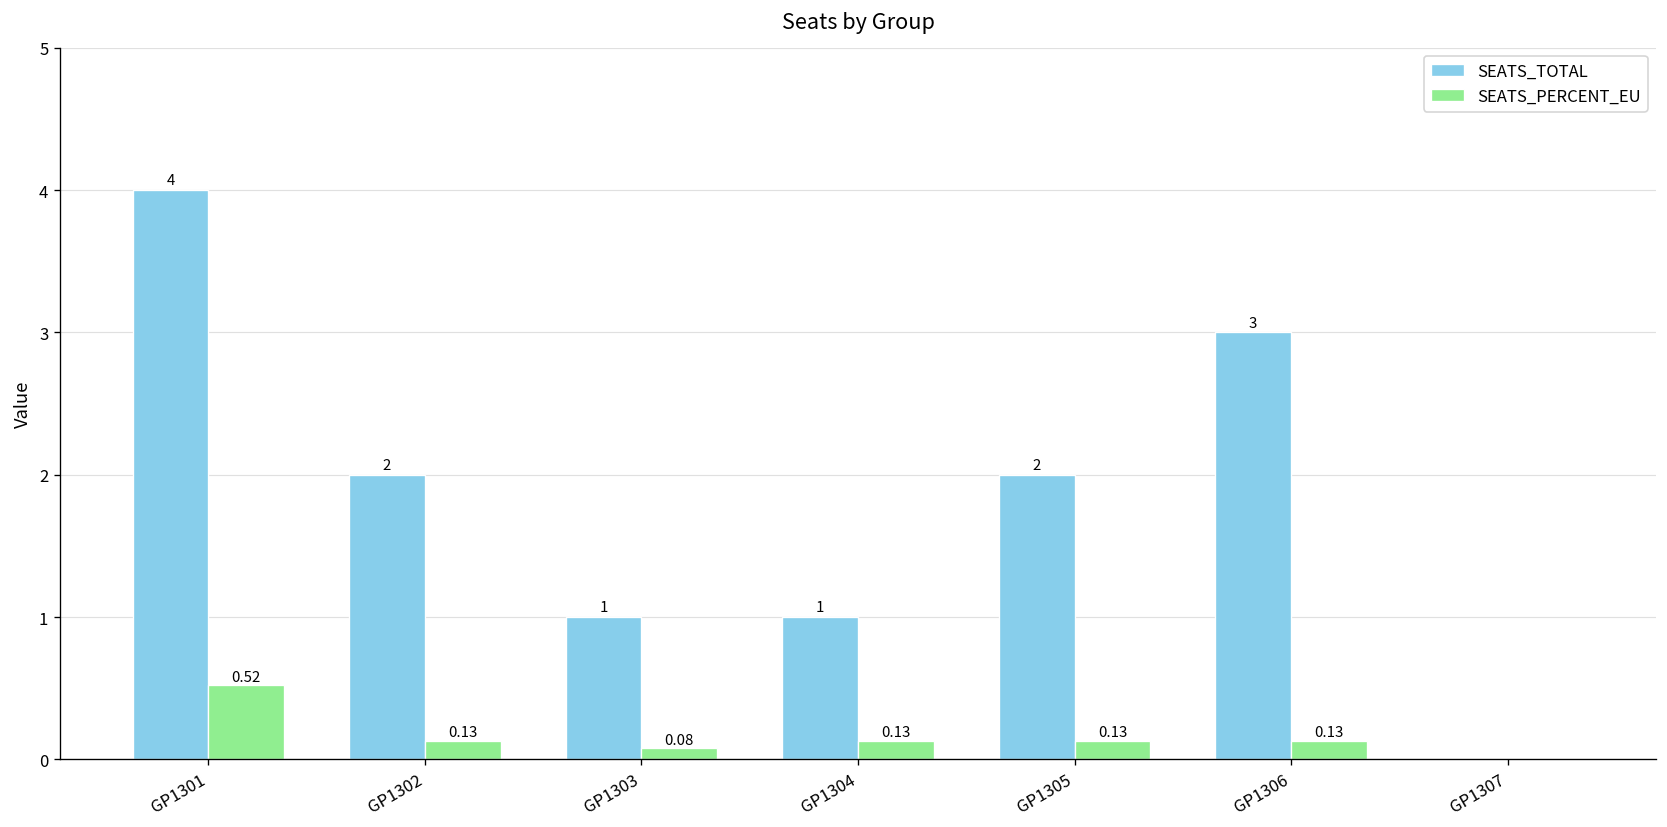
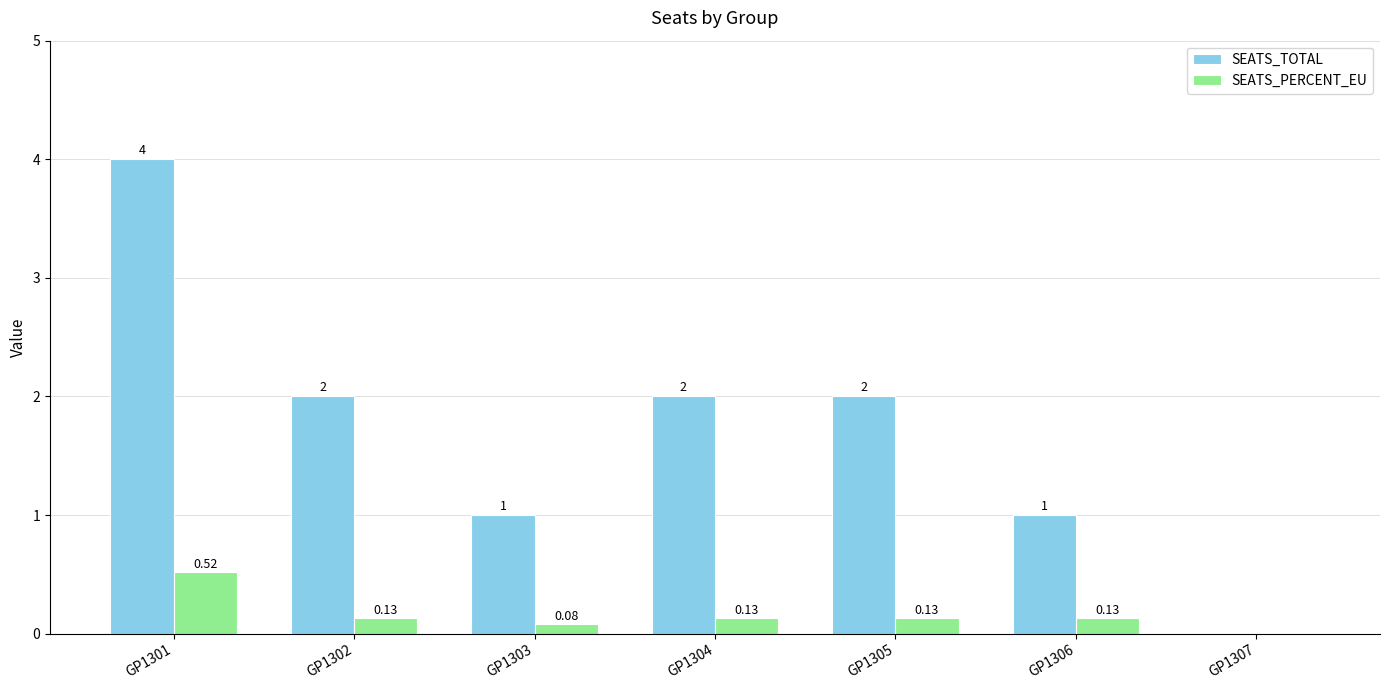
SEATS_TOTAL, GP1304: 1 -> 2
SEATS_TOTAL, GP1306: 3 -> 1
